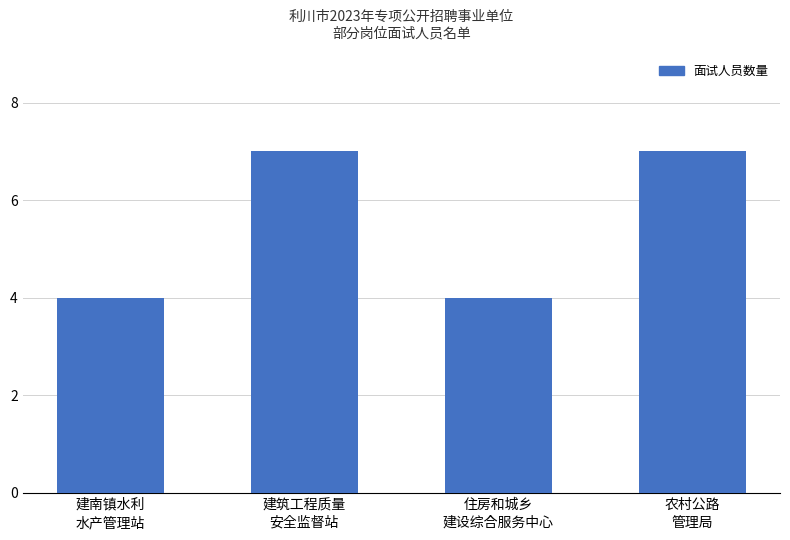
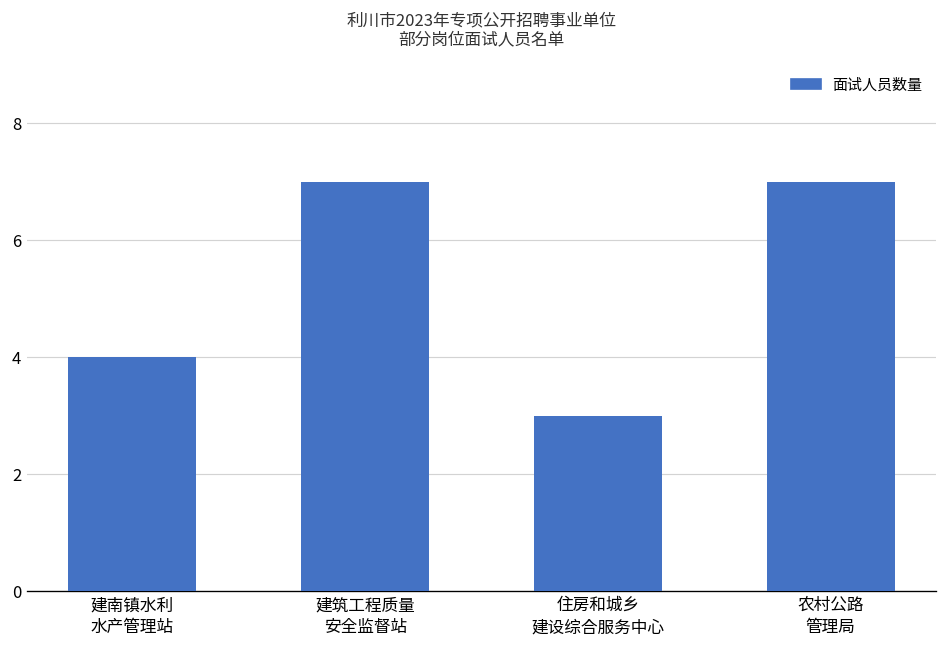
住房和城乡 建设综合服务中心: 4 -> 3
